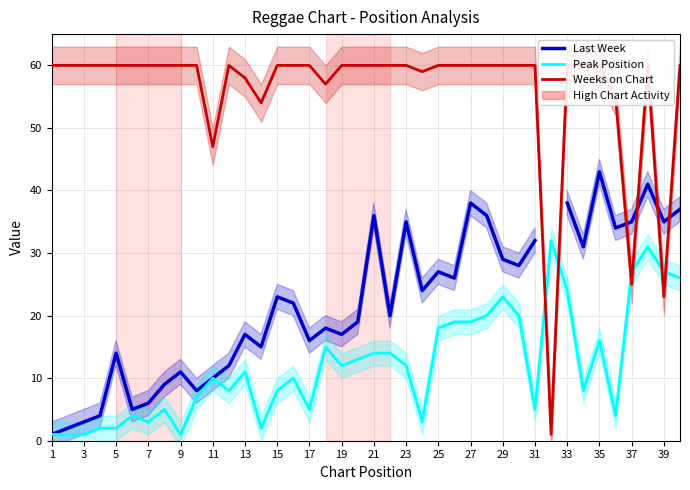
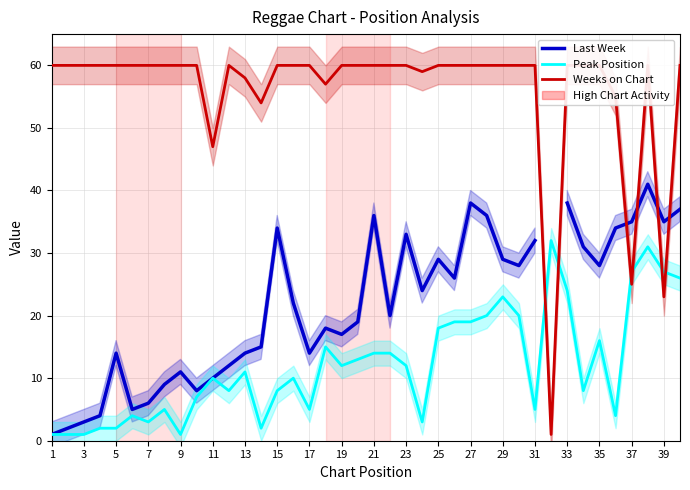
Last Week, 13: 17 -> 14
Last Week, 15: 23 -> 34
Last Week, 17: 16 -> 14
Last Week, 23: 35 -> 33
Last Week, 25: 27 -> 29
Last Week, 35: 43 -> 28
